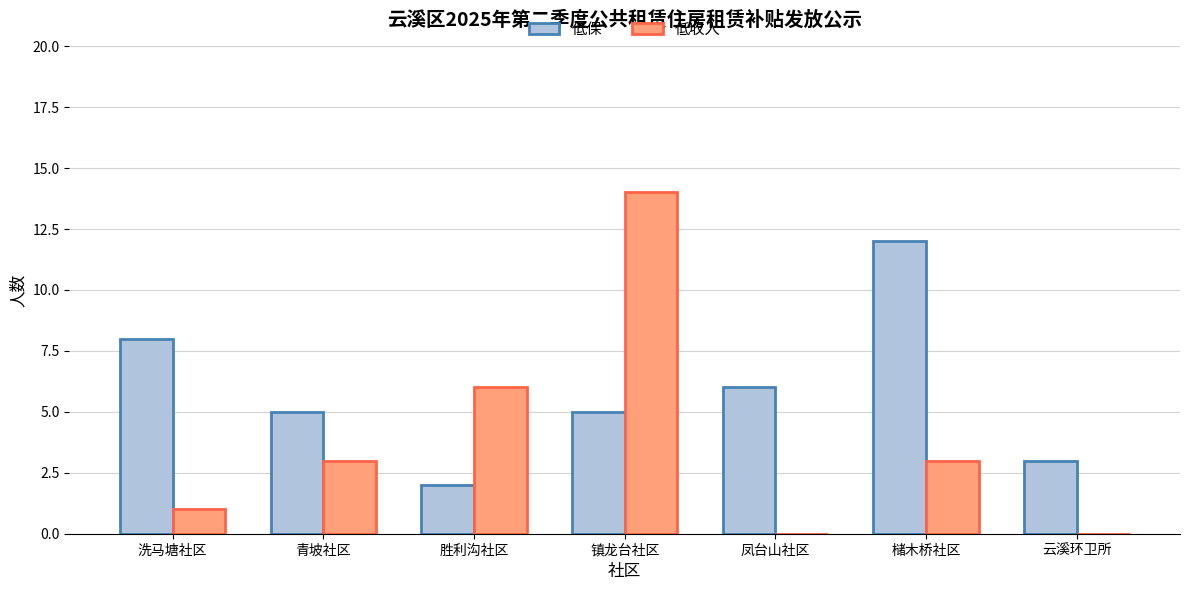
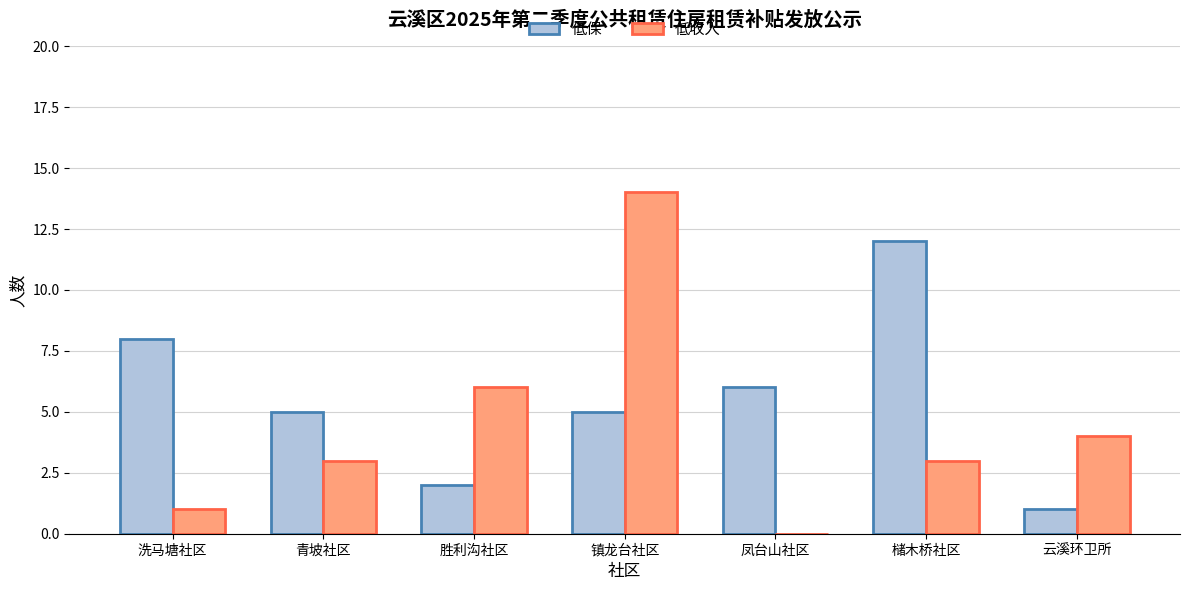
低保, 云溪环卫所: 3 -> 1
低收入, 云溪环卫所: 0 -> 4
